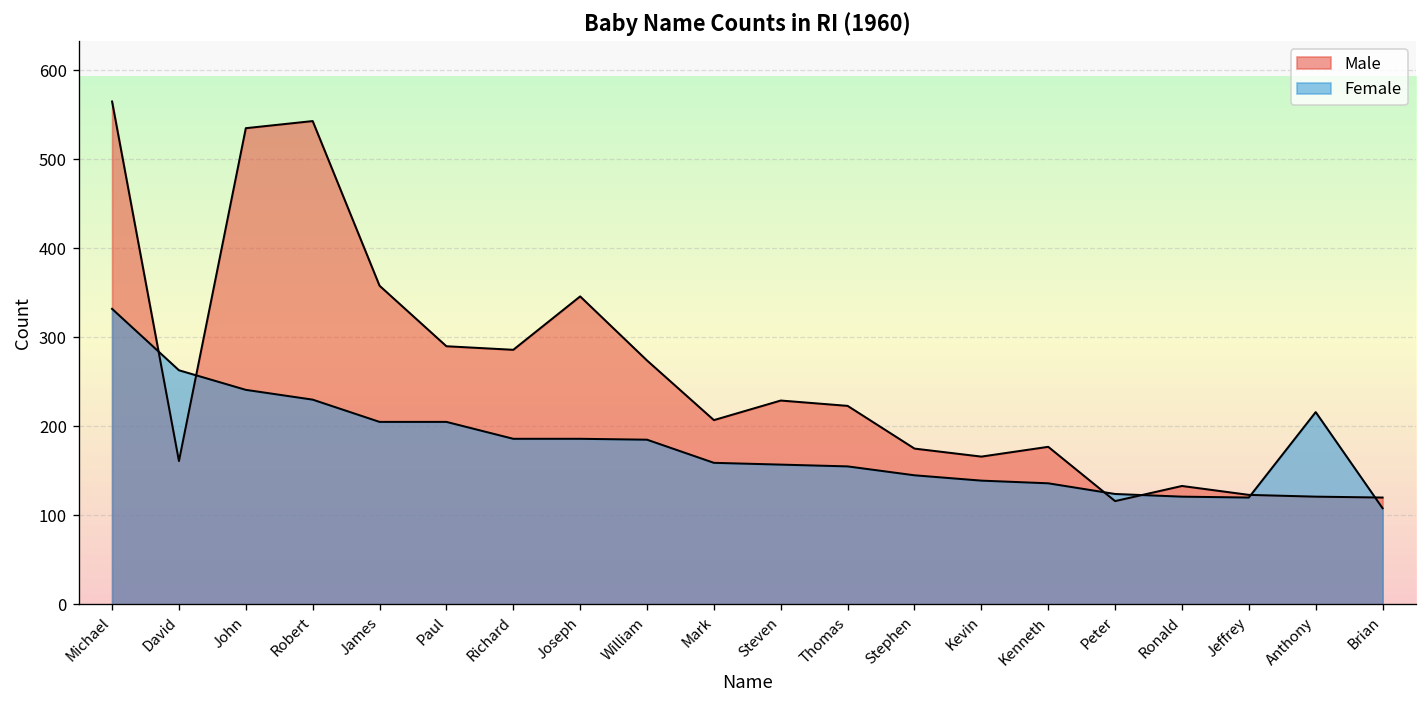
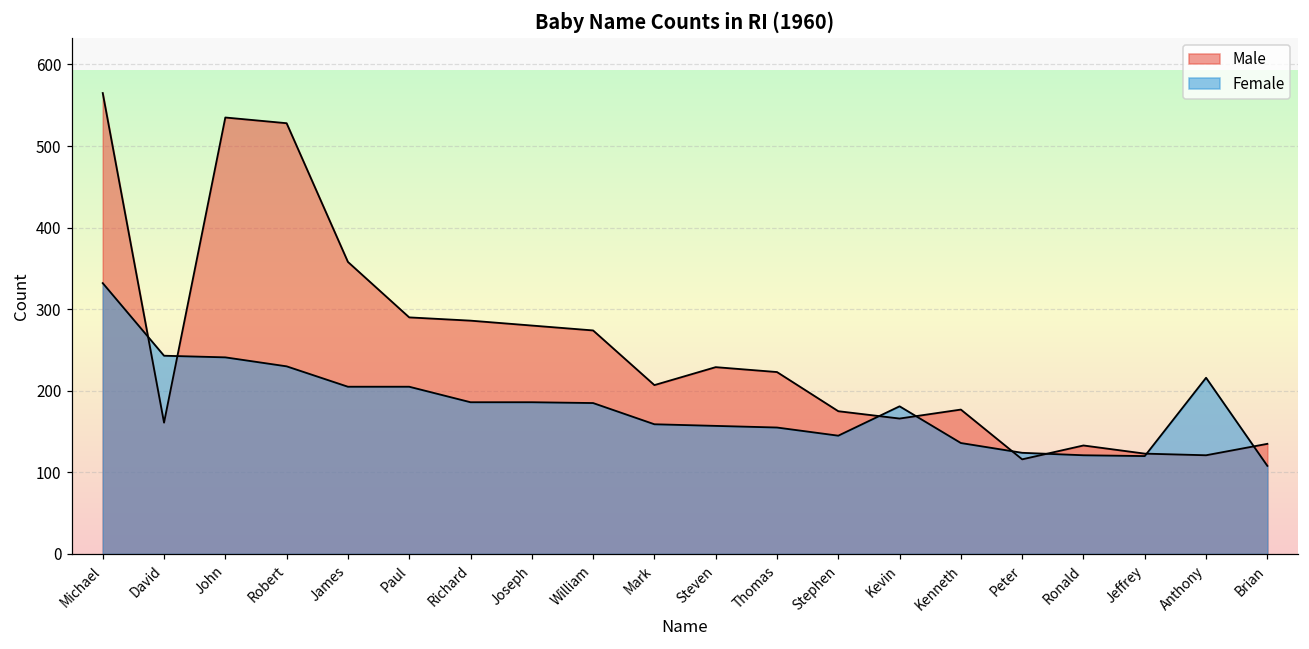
Female, David: 260 -> 240
Male, Robert: 540 -> 530
Male, Joseph: 350 -> 280
Female, Kevin: 140 -> 180
Male, Brian: 120 -> 140
